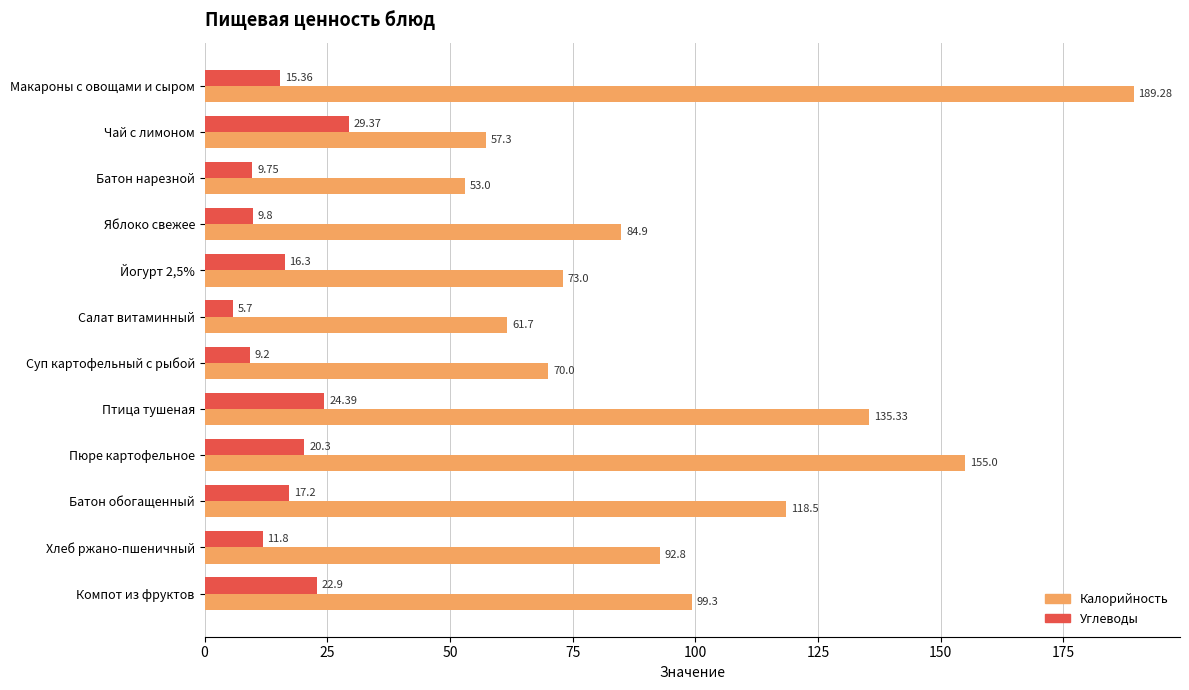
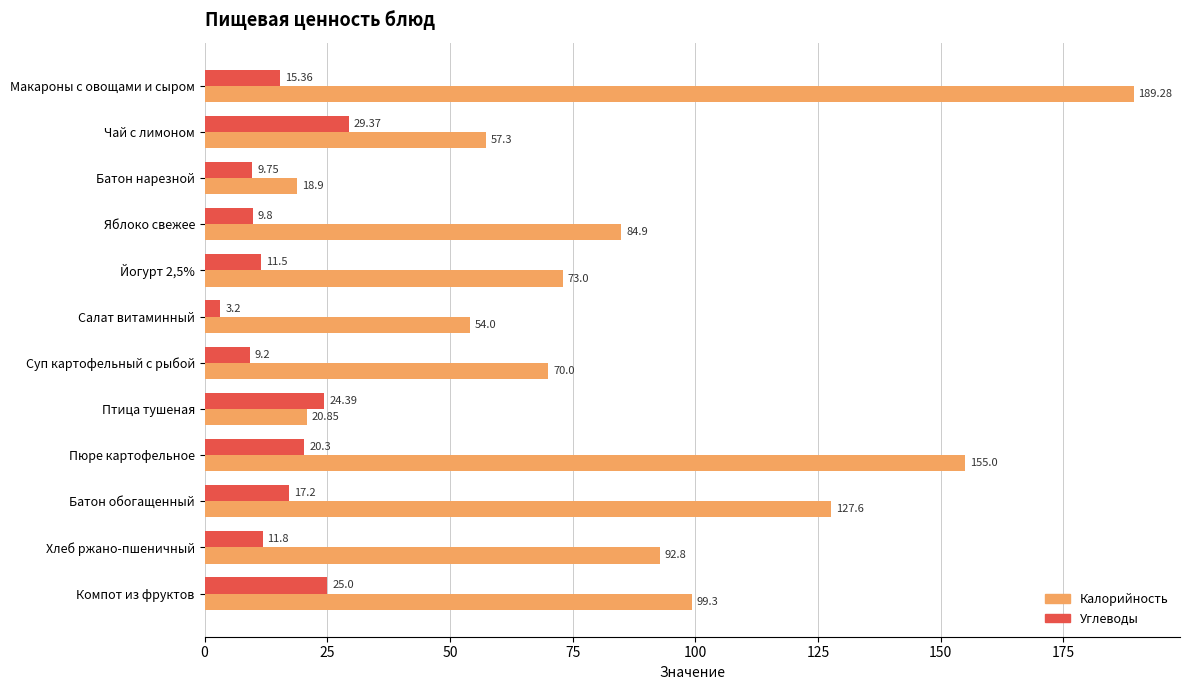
Калорийность, Батон нарезной: 53.0 -> 18.9
Углеводы, Йогурт 2,5%: 16.3 -> 11.5
Углеводы, Салат витаминный: 5.7 -> 3.2
Калорийность, Салат витаминный: 61.7 -> 54.0
Калорийность, Птица тушеная: 135.33 -> 20.85
Калорийность, Батон обогащенный: 118.5 -> 127.6
Углеводы, Компот из фруктов: 22.9 -> 25.0
